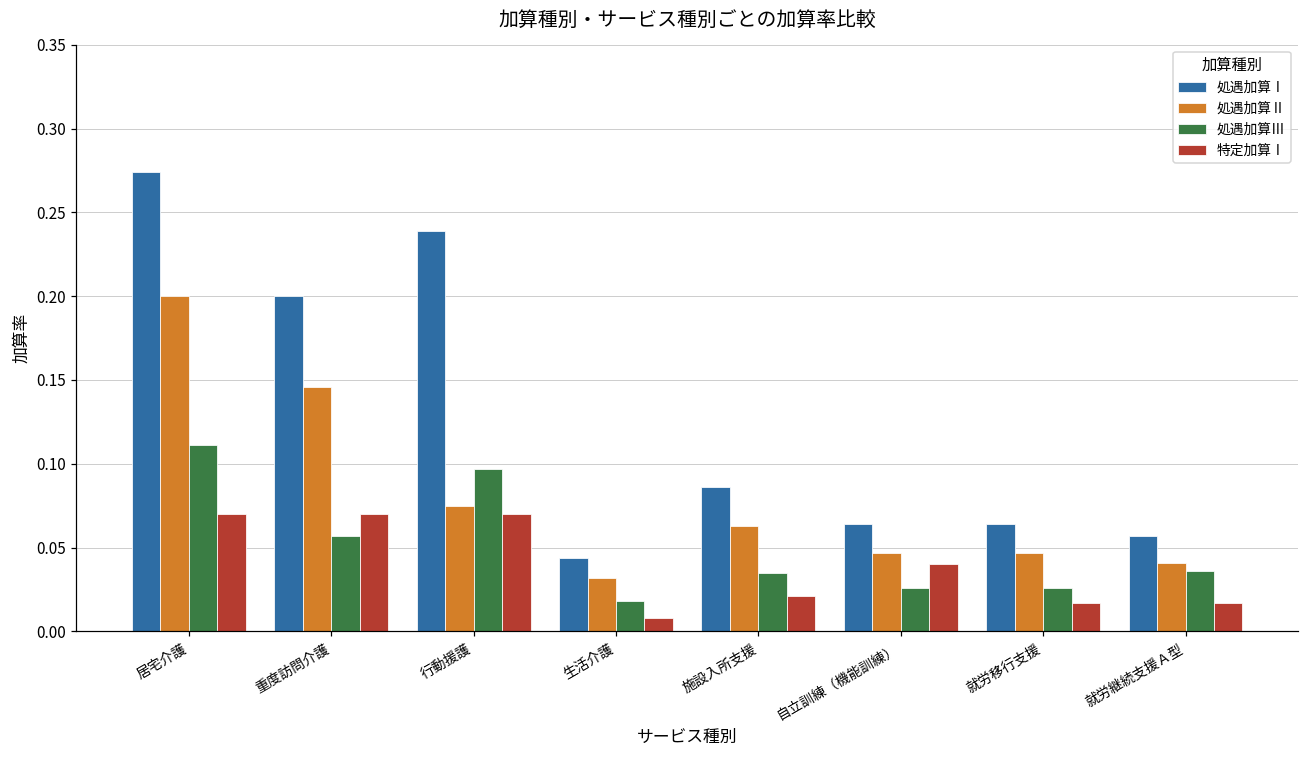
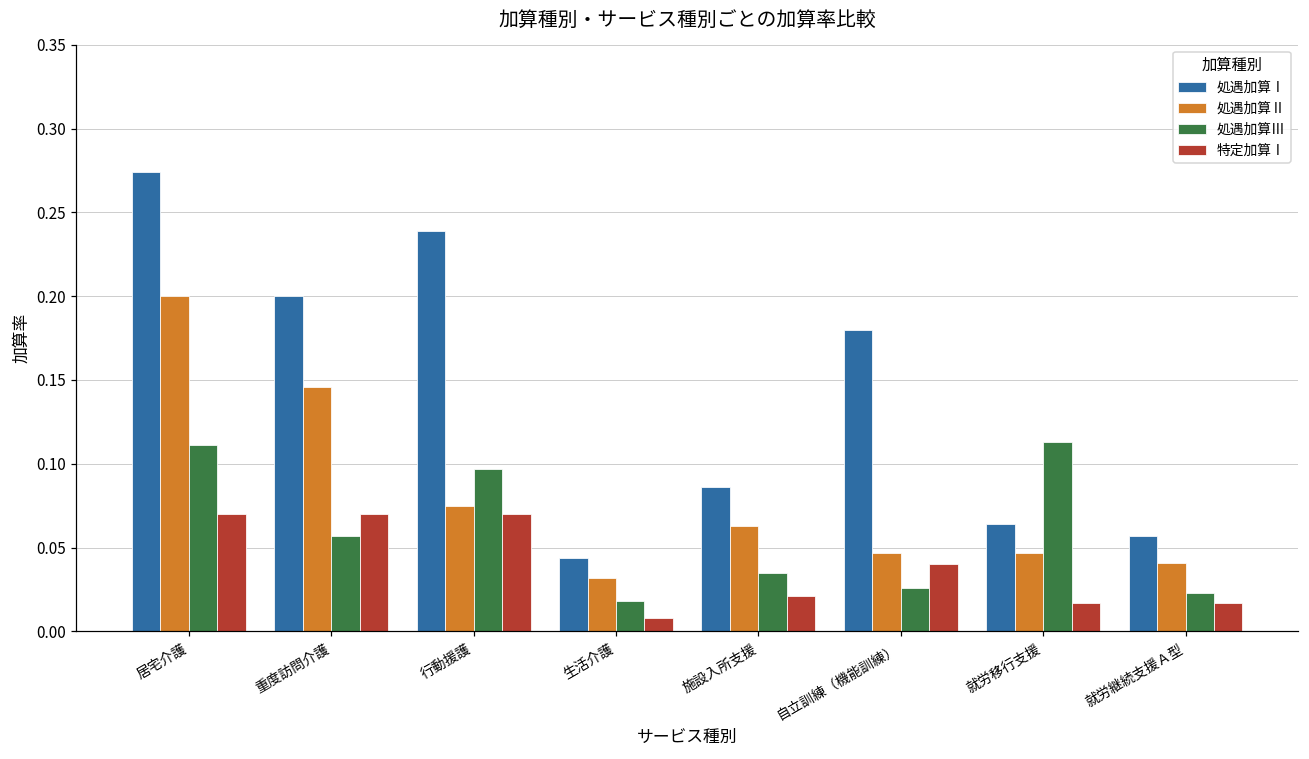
処遇加算Ⅰ, 自立訓練（機能訓練）: 0.064 -> 0.180
処遇加算Ⅲ, 就労移行支援: 0.026 -> 0.113
処遇加算Ⅲ, 就労継続支援Ａ型: 0.036 -> 0.023
